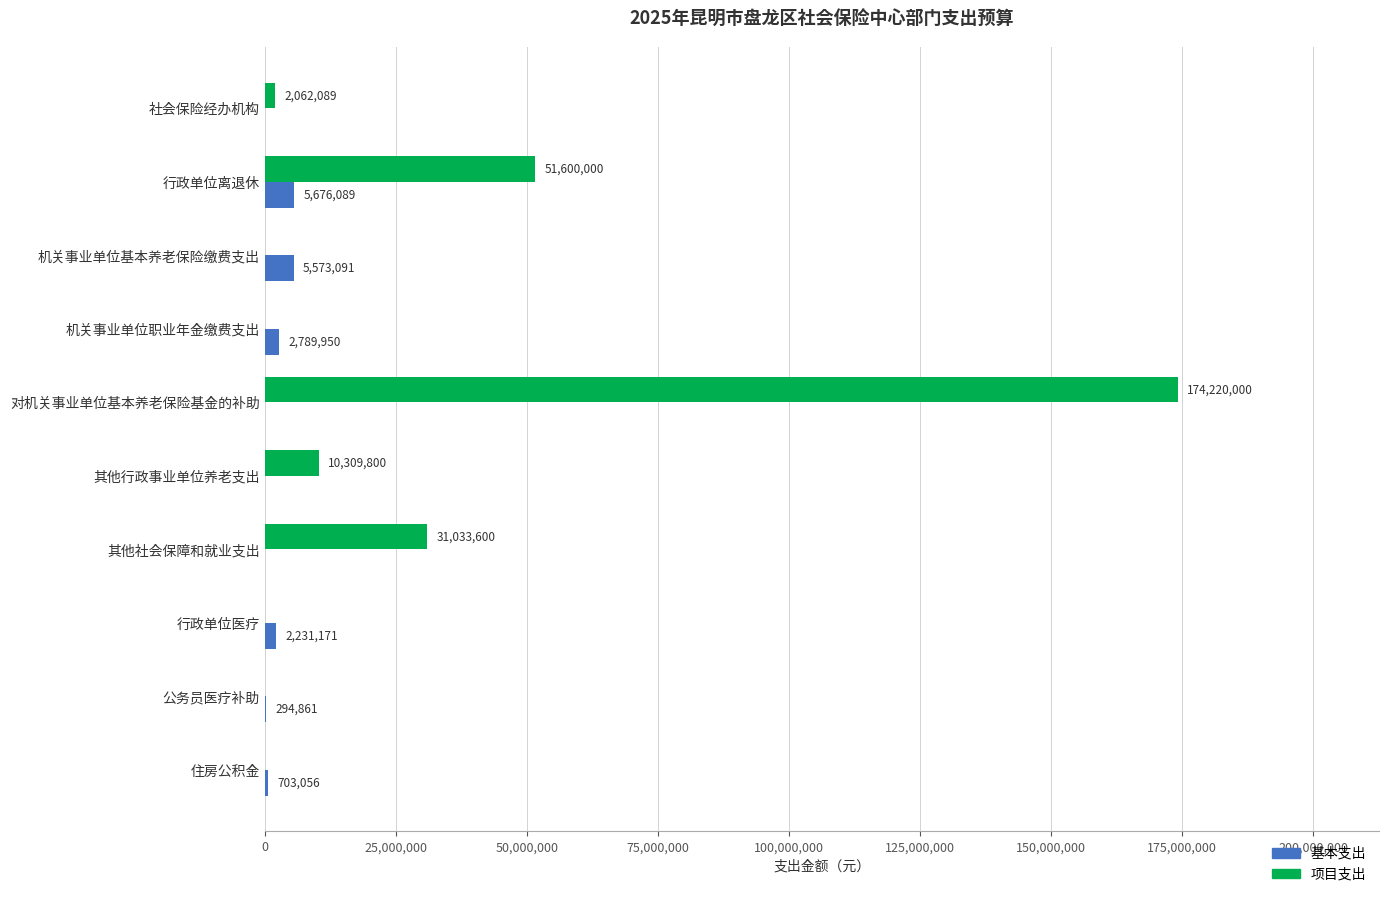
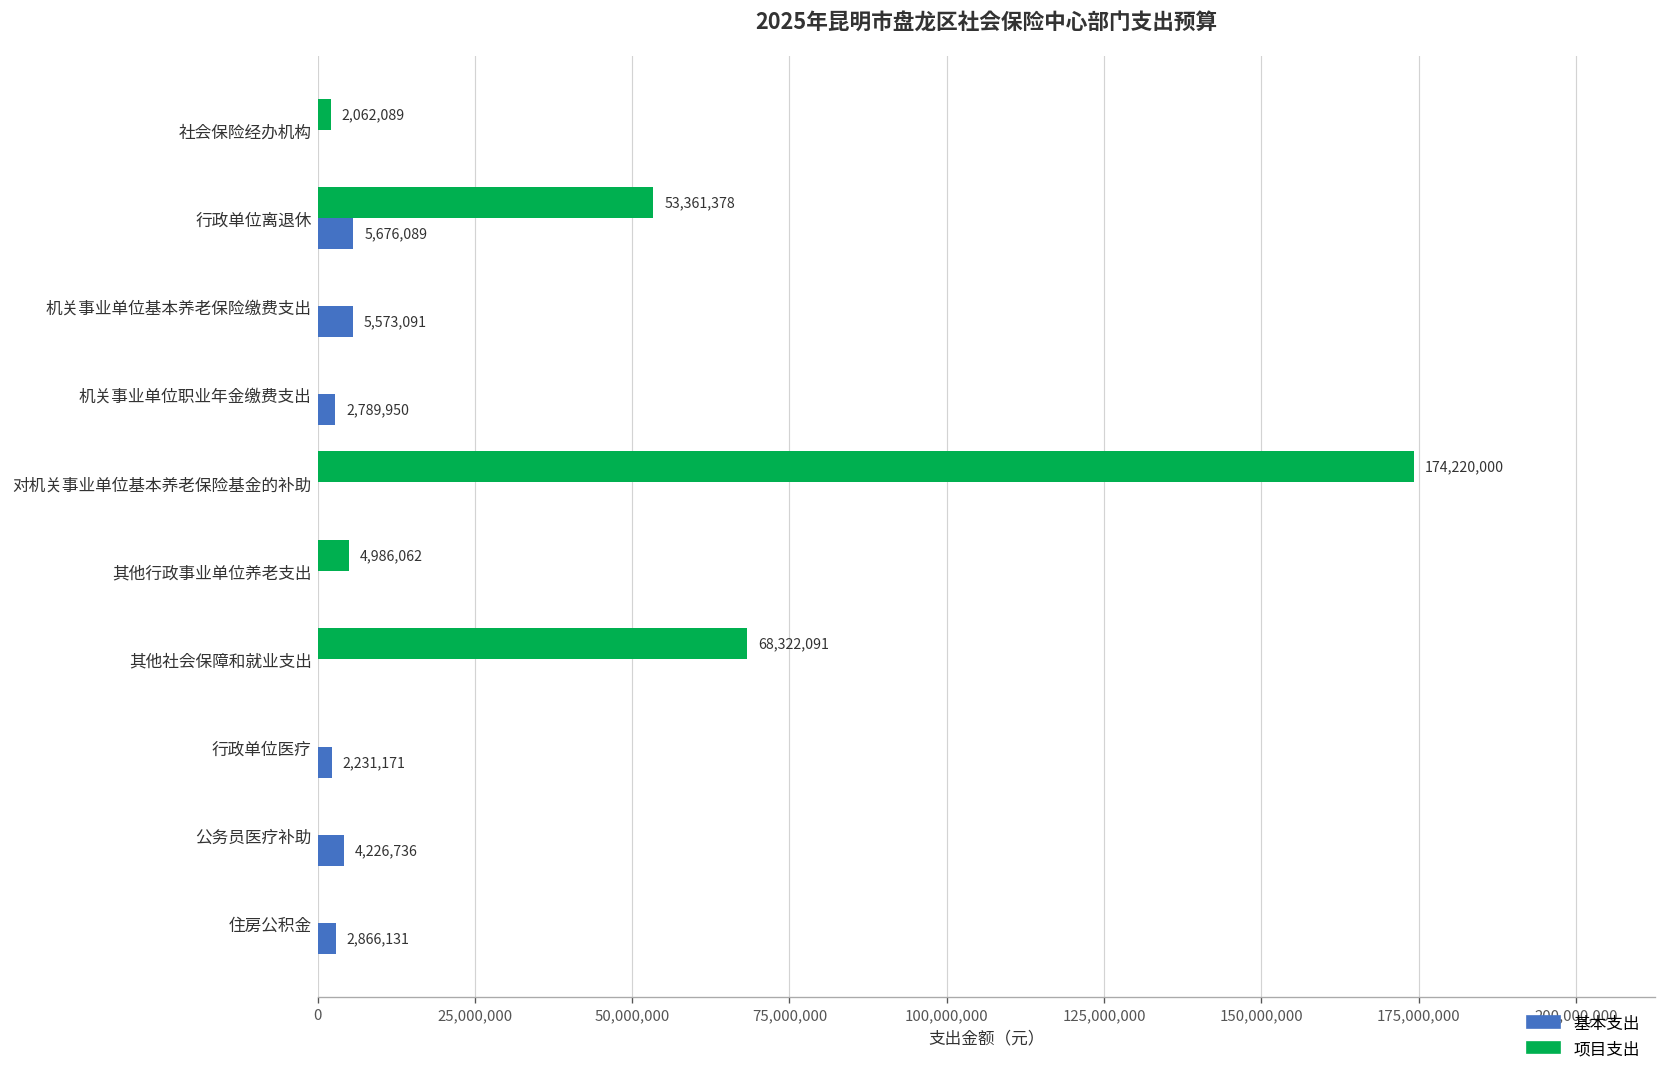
项目支出, 行政单位离退休: 51,600,000 -> 53,361,378
项目支出, 其他行政事业单位养老支出: 10,309,800 -> 4,986,062
项目支出, 其他社会保障和就业支出: 31,033,600 -> 68,322,091
基本支出, 公务员医疗补助: 294,861 -> 4,226,736
基本支出, 住房公积金: 703,056 -> 2,866,131
